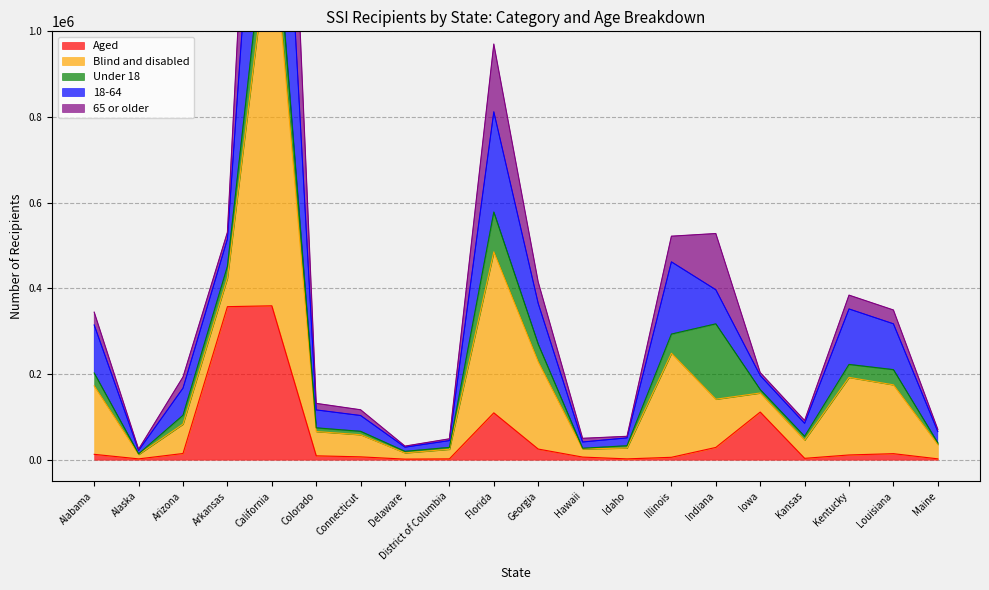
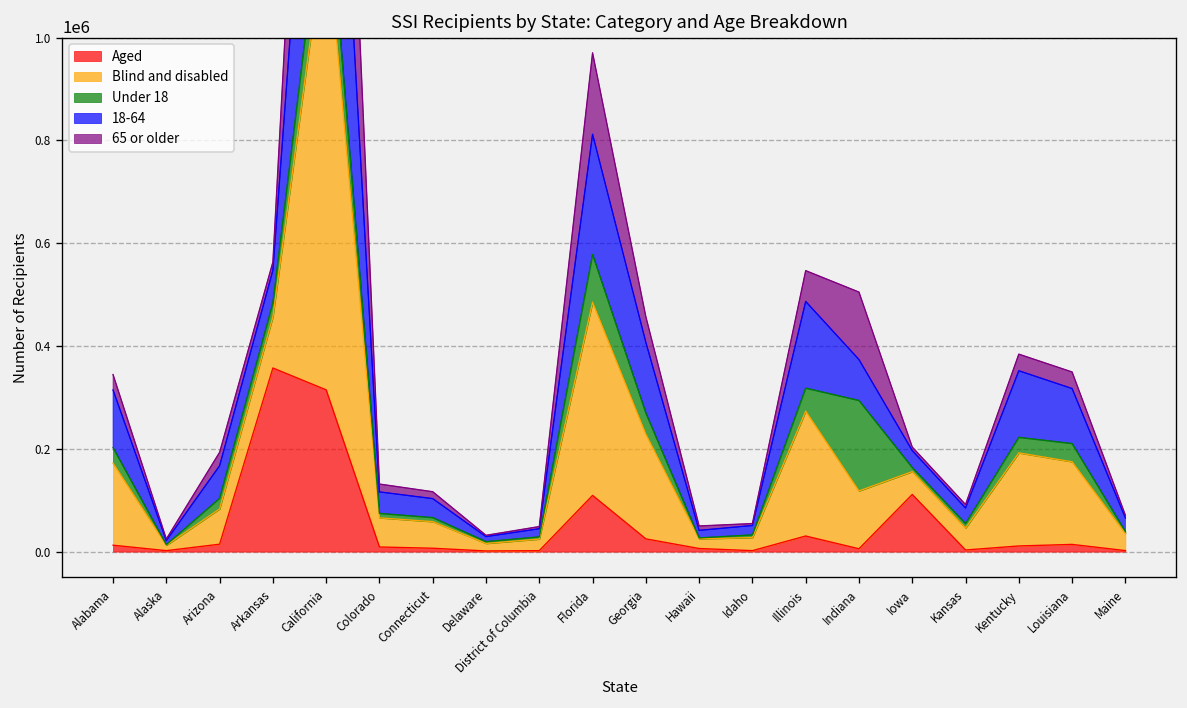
Blind and disabled, Arkansas: 70000 -> 100000
Aged, California: 360000 -> 310000
18-64, Georgia: 100000 -> 140000
Aged, Illinois: 10000 -> 30000
Aged, Indiana: 30000 -> 10000
